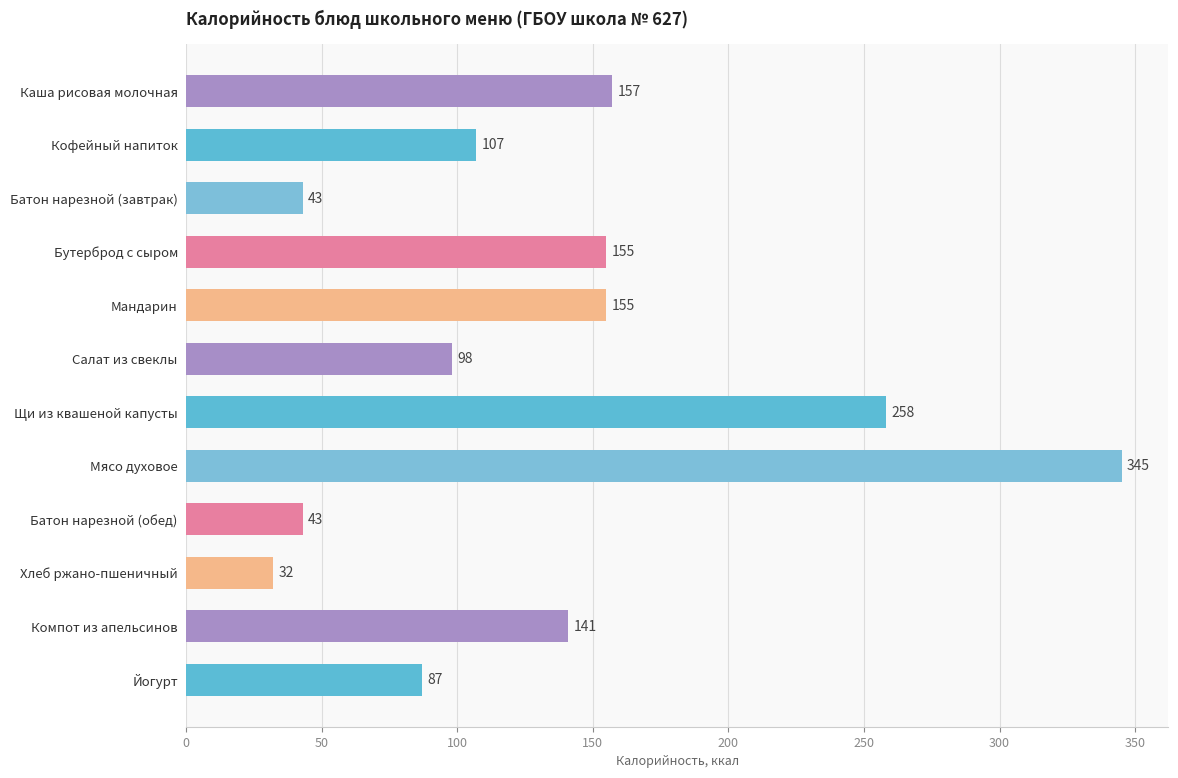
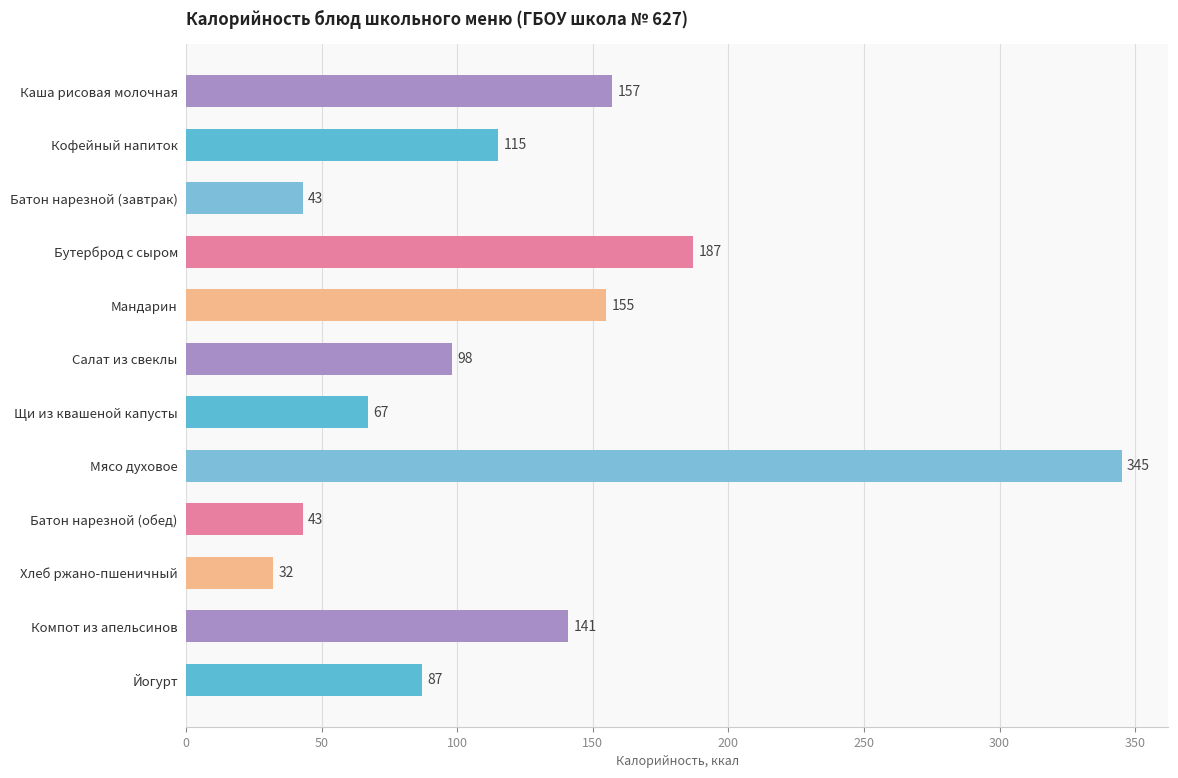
Кофейный напиток: 107 -> 115
Бутерброд с сыром: 155 -> 187
Щи из квашеной капусты: 258 -> 67
